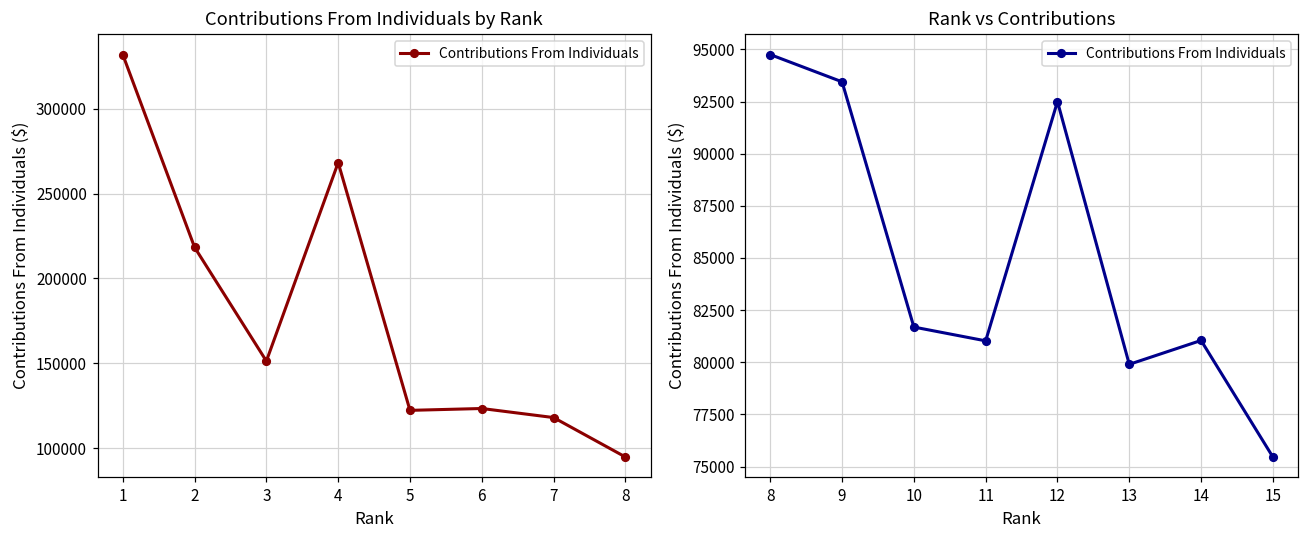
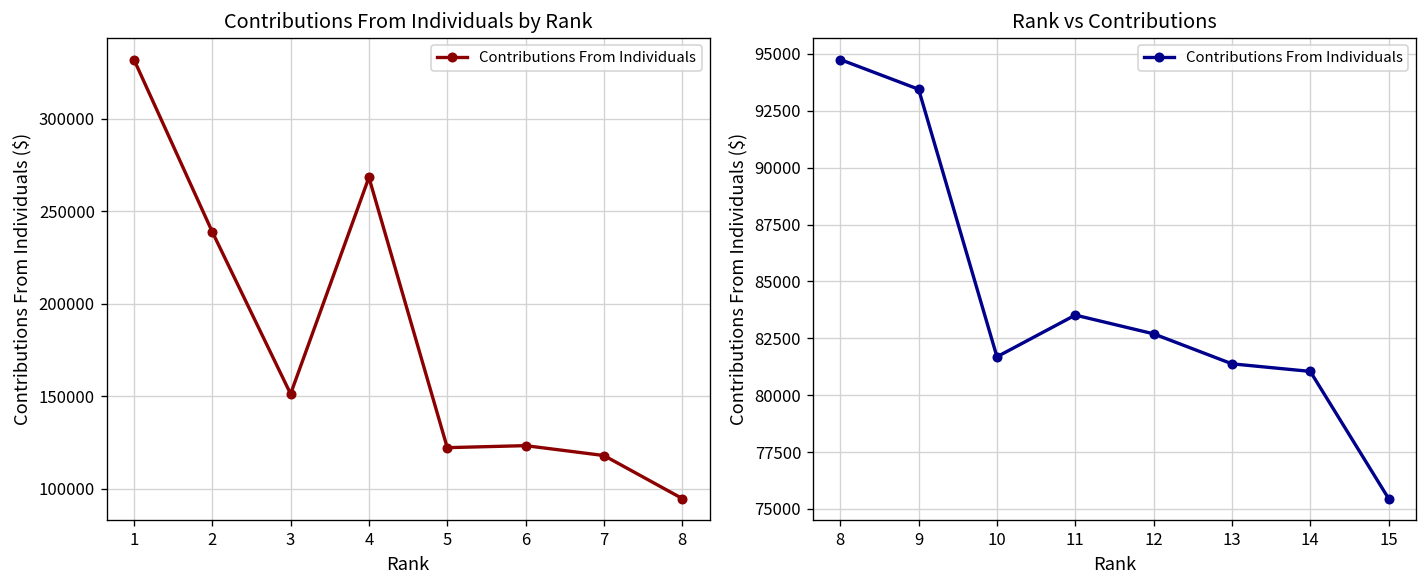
Contributions From Individuals by Rank, 2: 218000 -> 239000
Rank vs Contributions, 11: 81000 -> 83500
Rank vs Contributions, 12: 92500 -> 82700
Rank vs Contributions, 13: 79900 -> 81400
